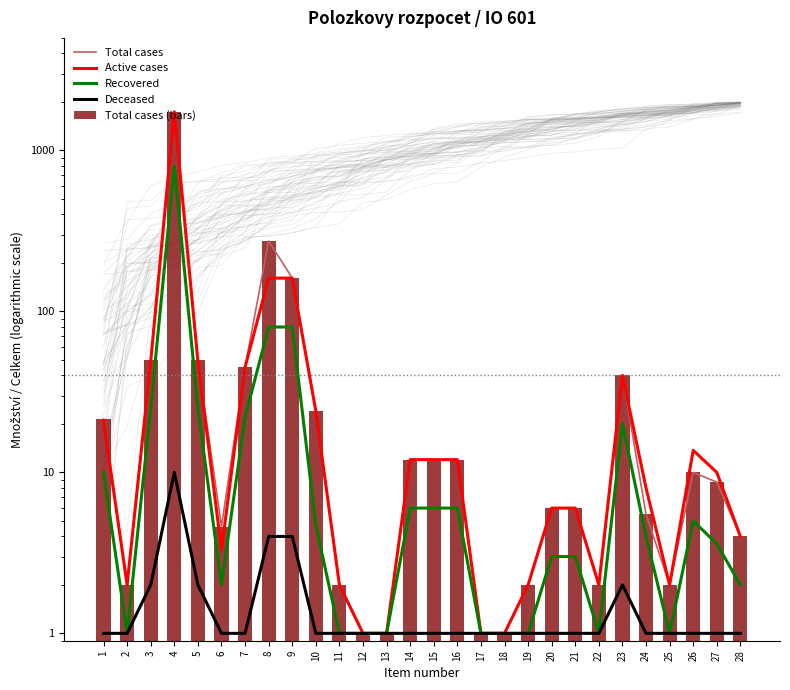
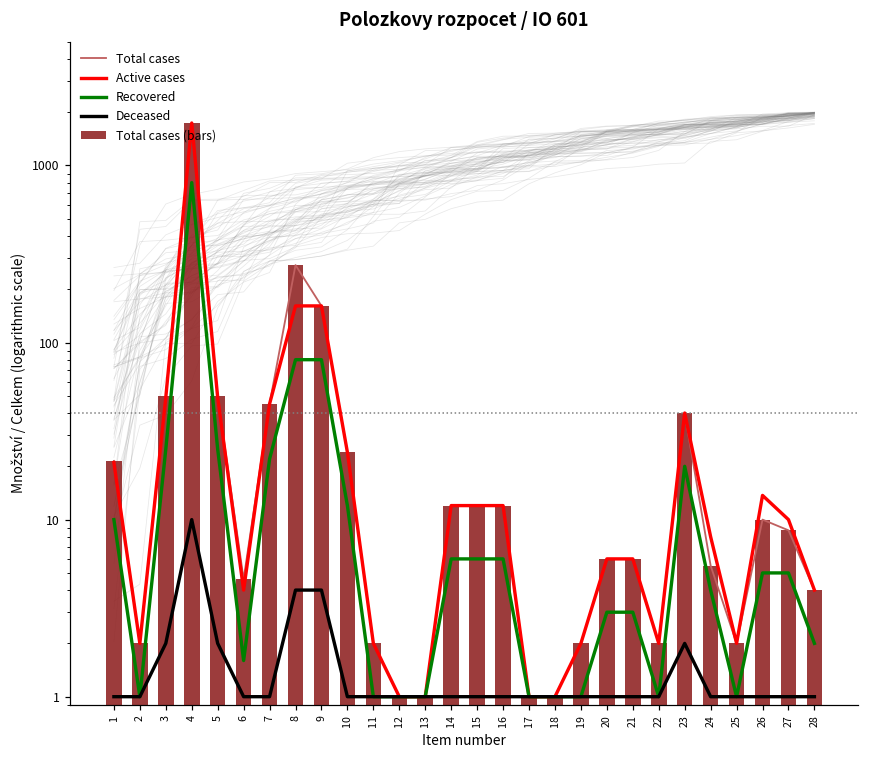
Active cases, 6: 3.3 -> 4.0
Recovered, 6: 2.0 -> 1.6
Recovered, 10: 4.7 -> 12
Recovered, 27: 3.6 -> 5.0
